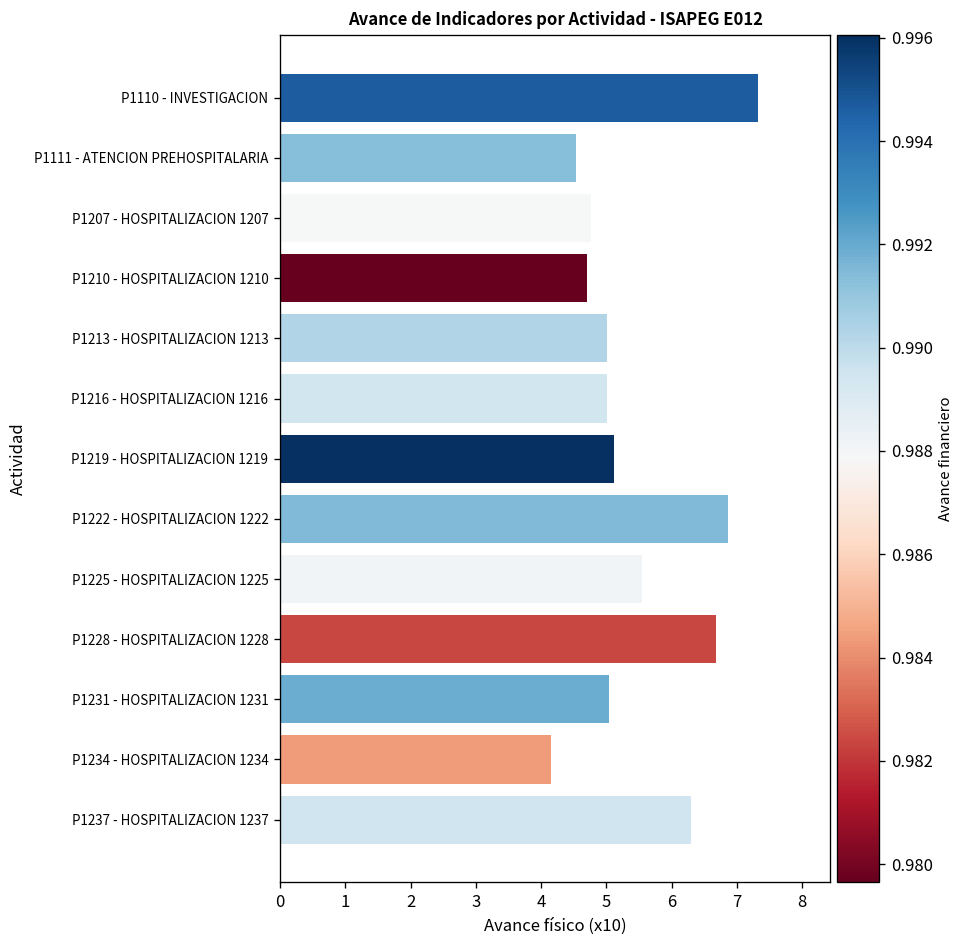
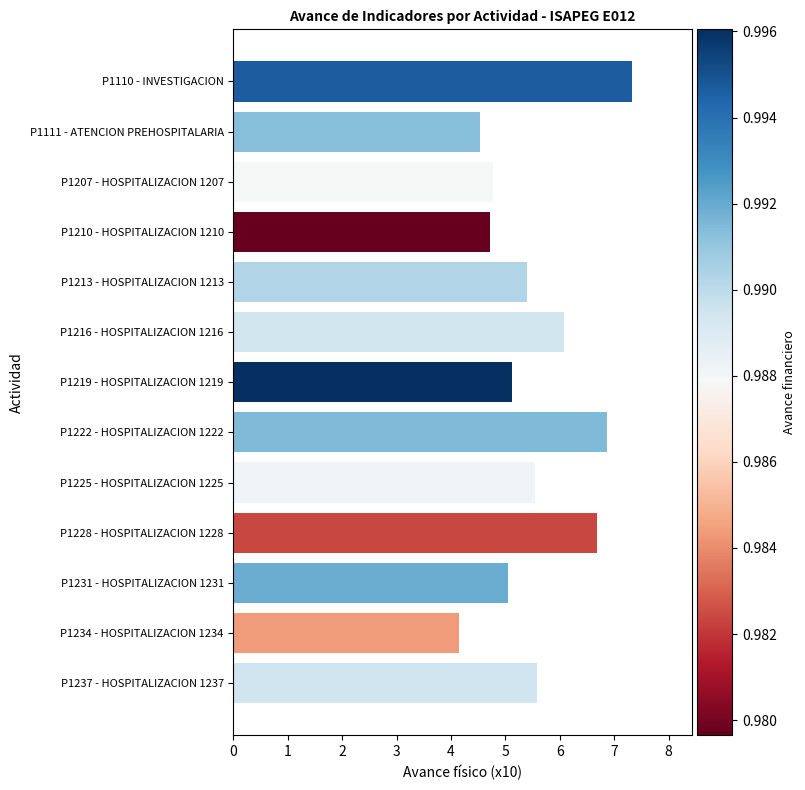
P1213 - HOSPITALIZACION 1213: 5.0 -> 5.4
P1216 - HOSPITALIZACION 1216: 5.0 -> 6.1
P1237 - HOSPITALIZACION 1237: 6.3 -> 5.6
